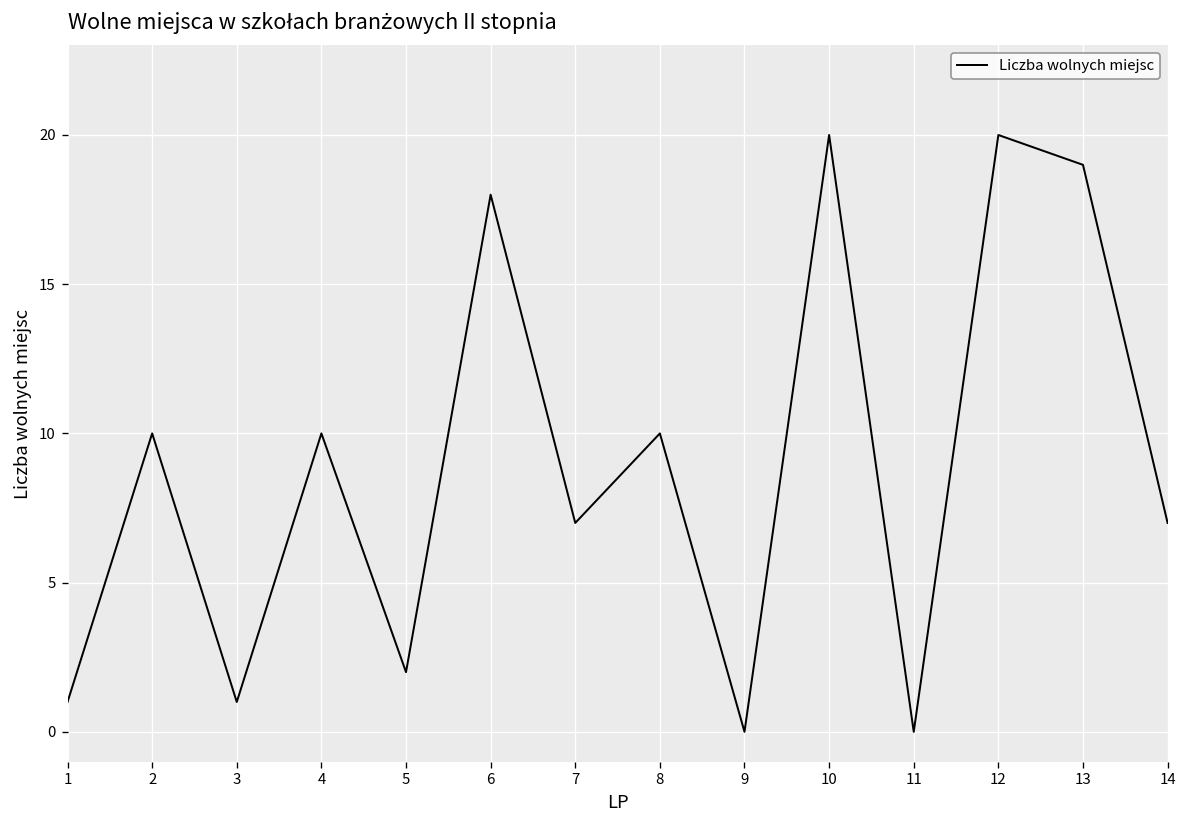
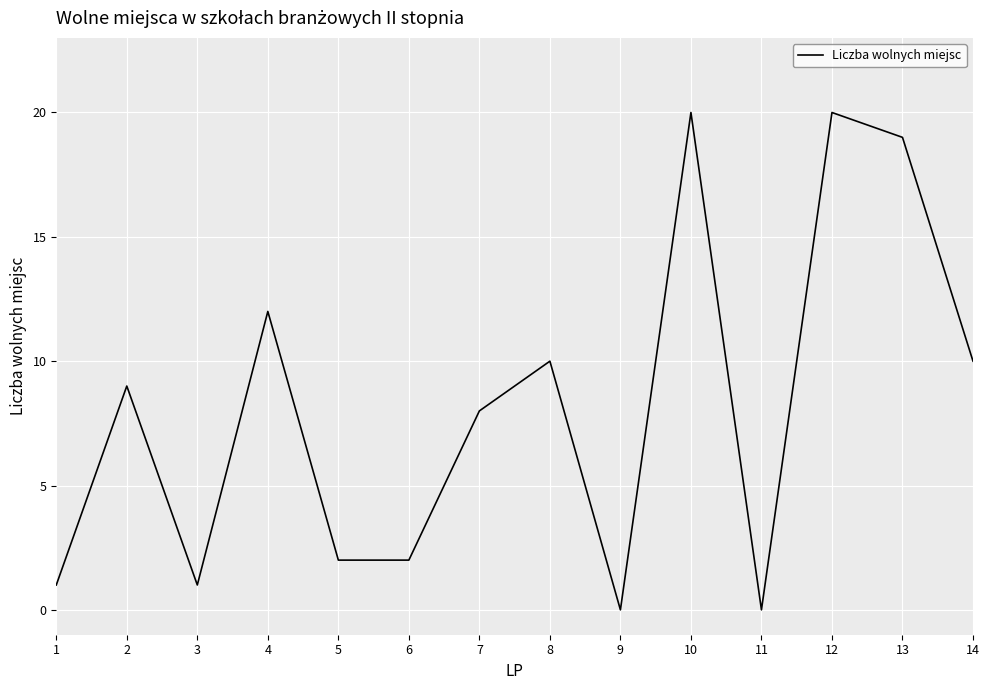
2: 10 -> 9
4: 10 -> 12
6: 18 -> 2
7: 7 -> 8
14: 7 -> 10
